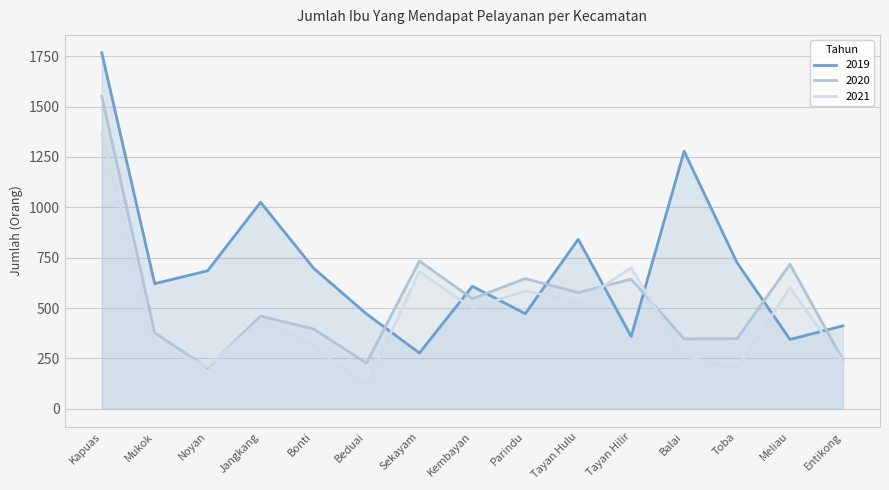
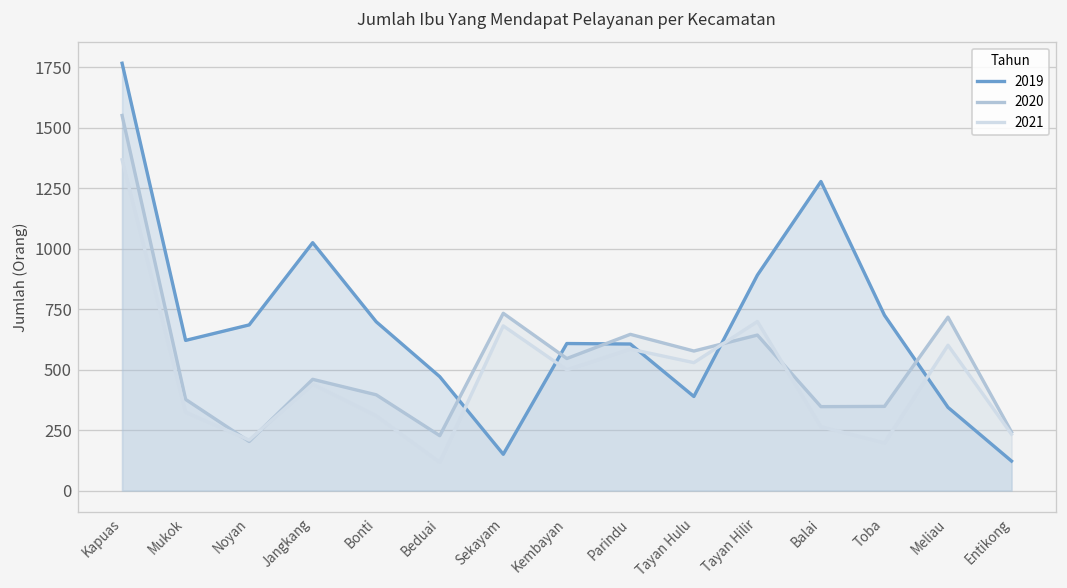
2019, Sekayam: 280 -> 150
2019, Parindu: 470 -> 610
2019, Tayan Hulu: 840 -> 390
2019, Tayan Hilir: 360 -> 890
2019, Entikong: 410 -> 120
